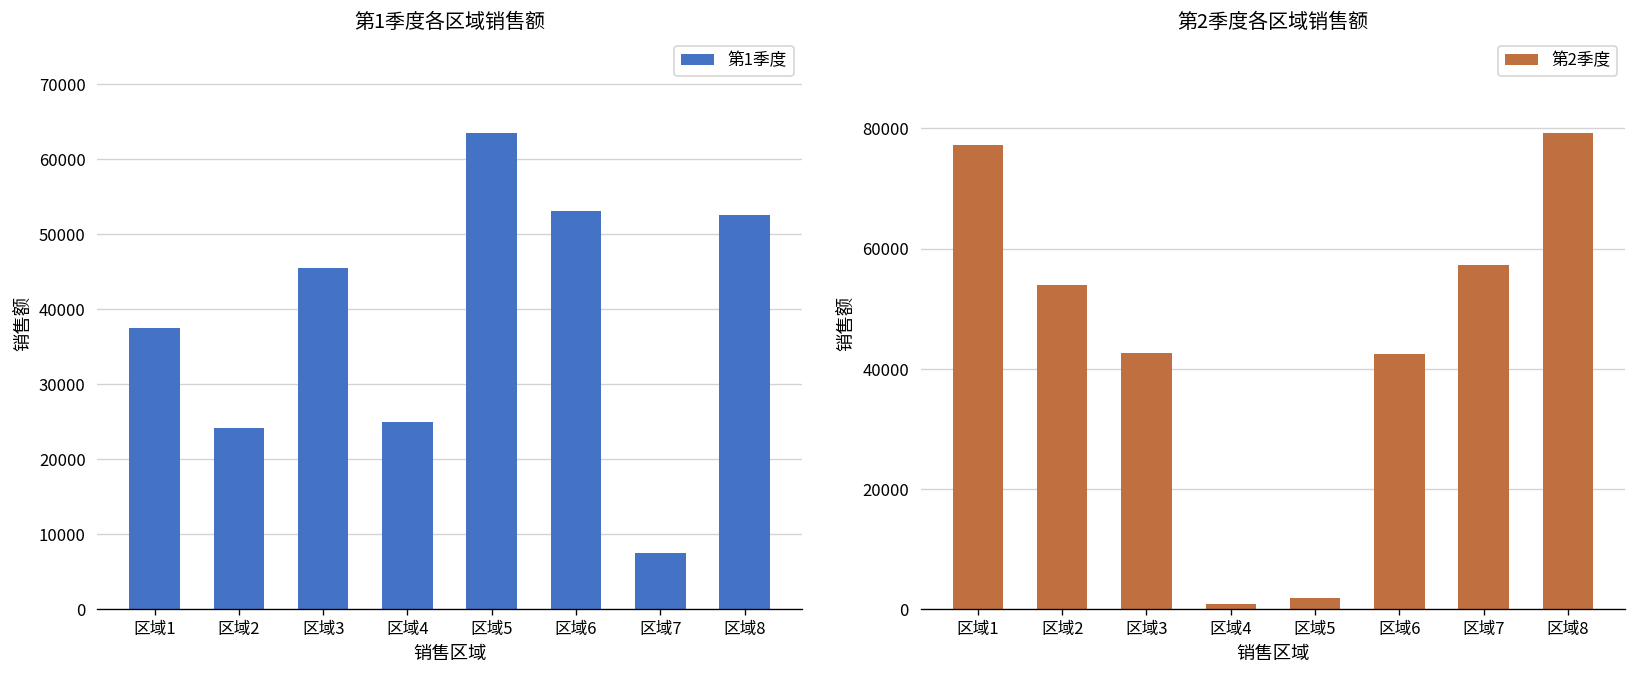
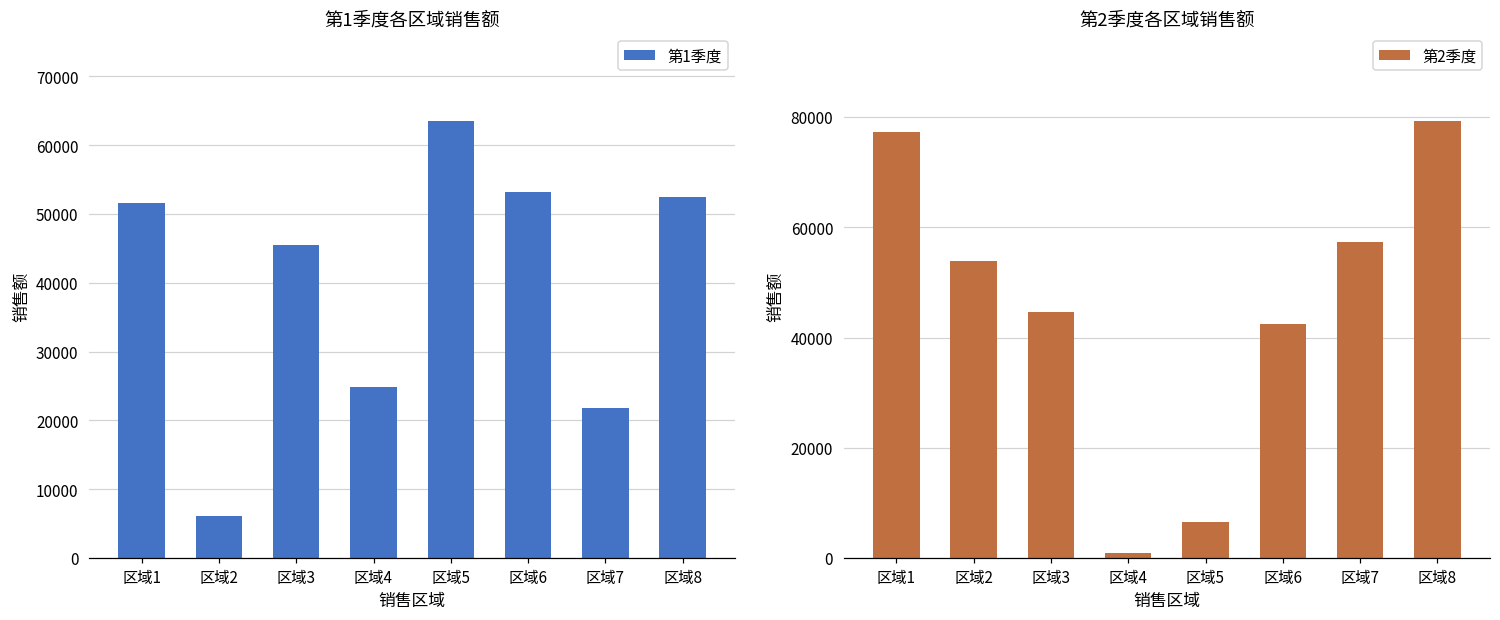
第1季度各区域销售额, 区域1: 37000 -> 52000
第1季度各区域销售额, 区域2: 24000 -> 6000
第1季度各区域销售额, 区域7: 8000 -> 22000
第2季度各区域销售额, 区域3: 43000 -> 45000
第2季度各区域销售额, 区域5: 2000 -> 6000
